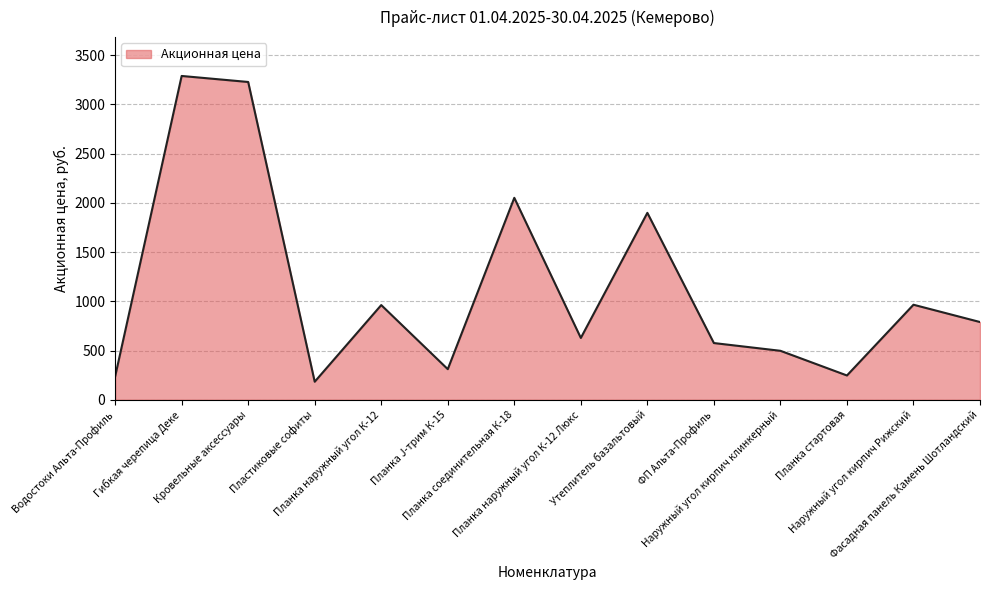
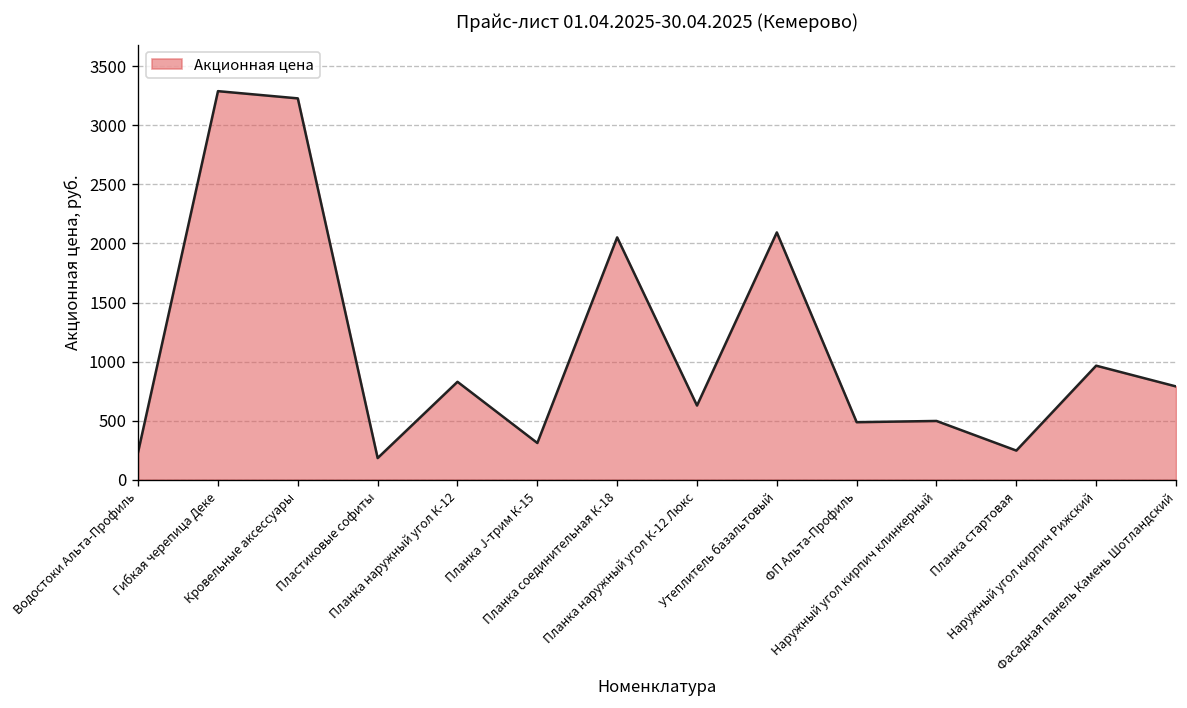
Планка наружный угол К-12: 1000 -> 800
Утеплитель базальтовый: 1900 -> 2100
ФП Альта-Профиль: 600 -> 500
